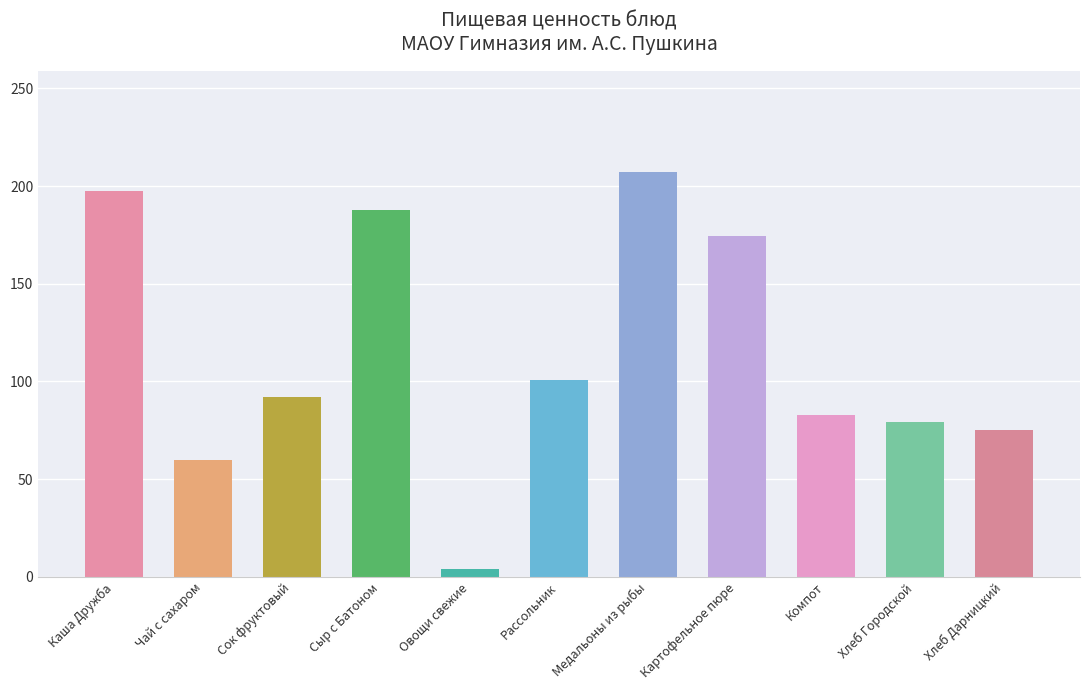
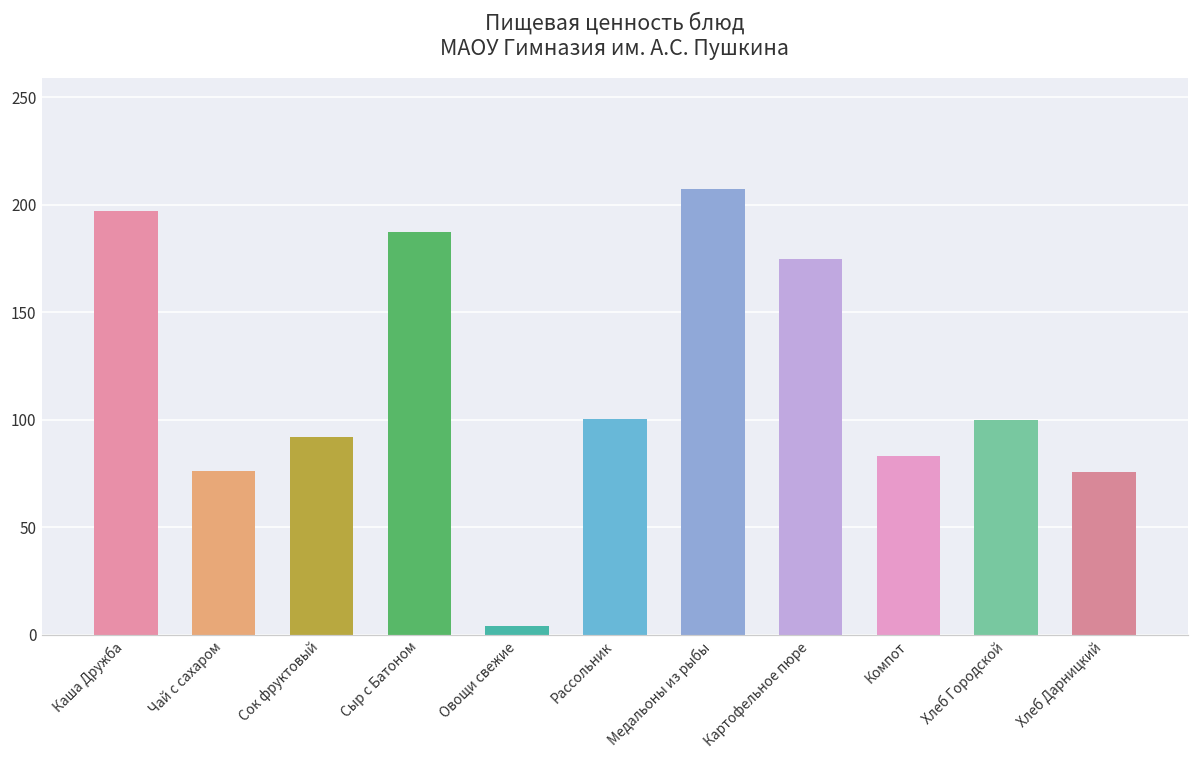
Чай с сахаром: 60 -> 76
Хлеб Городской: 79 -> 100
